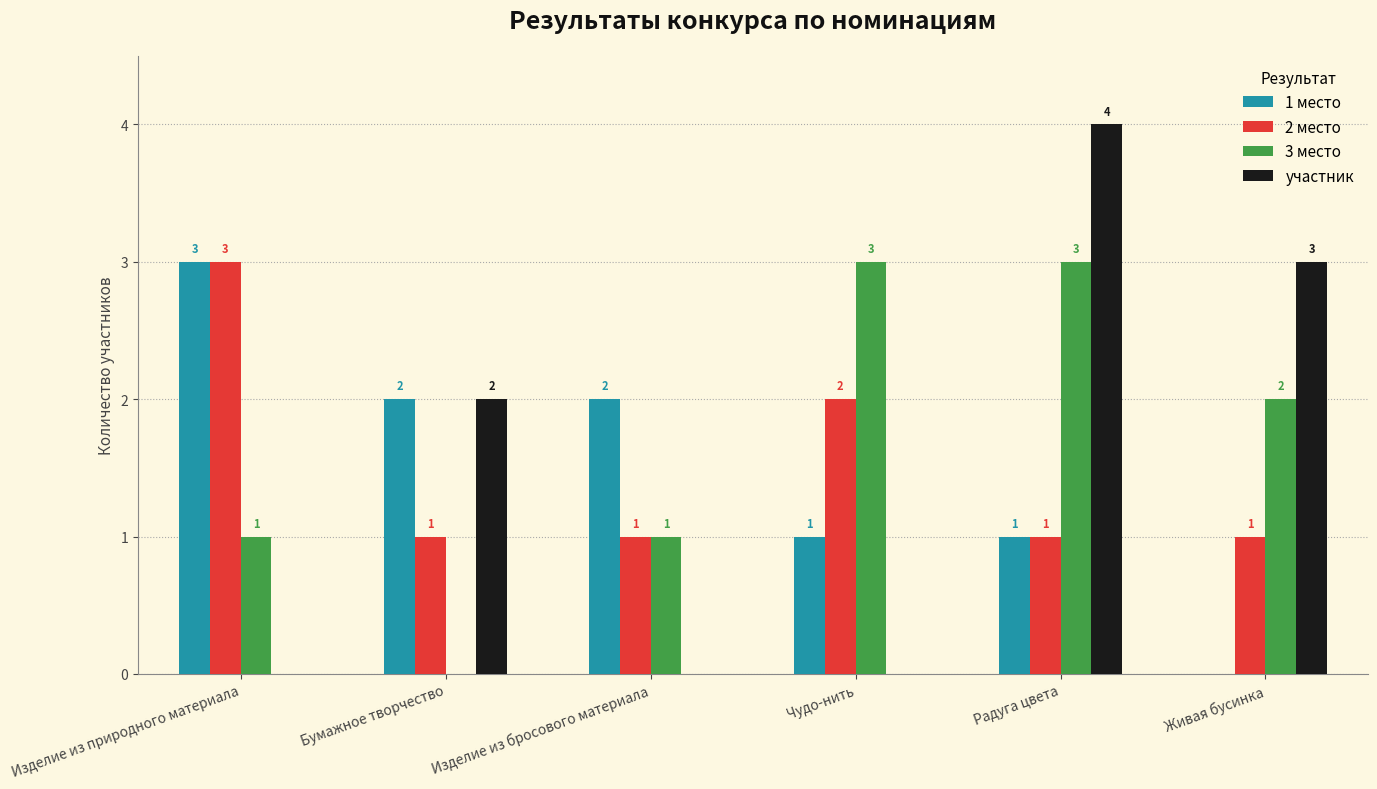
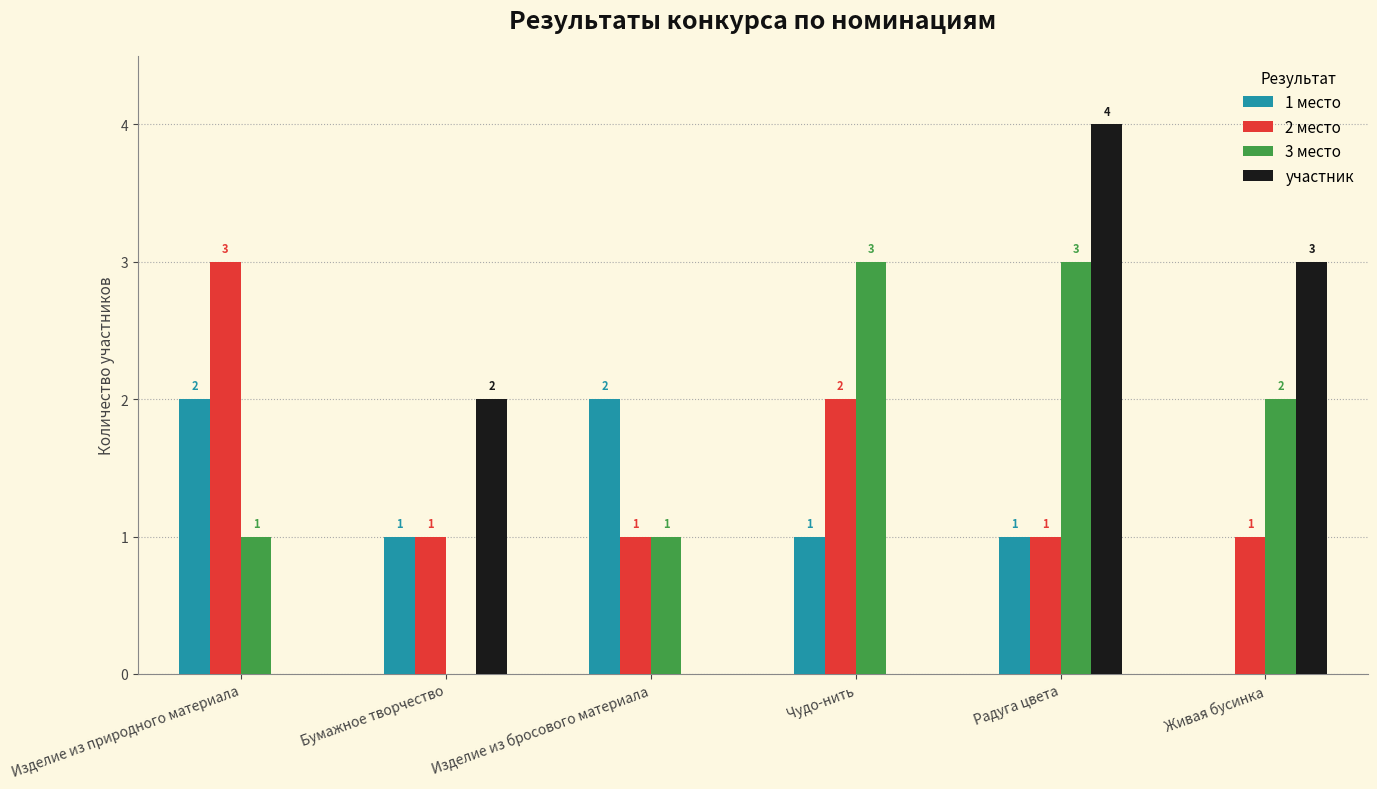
1 место, Изделие из природного материала: 3 -> 2
1 место, Бумажное творчество: 2 -> 1
